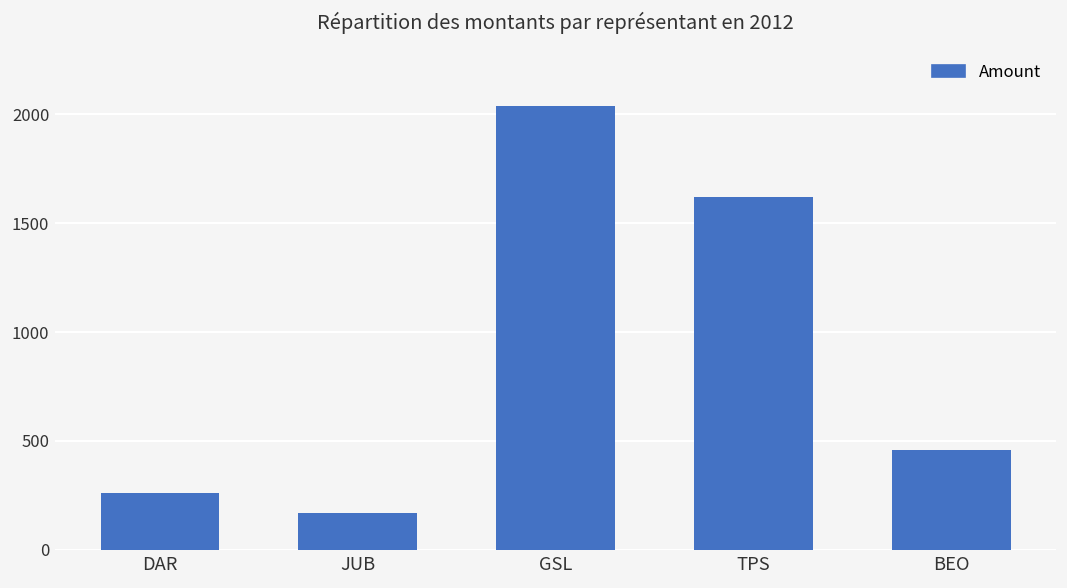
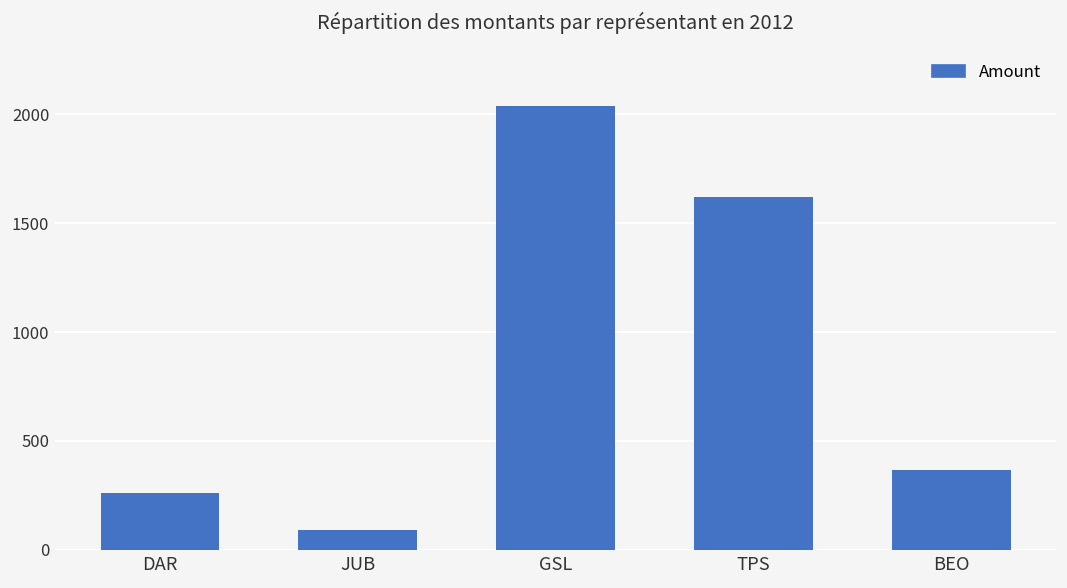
JUB: 170 -> 90
BEO: 460 -> 370
